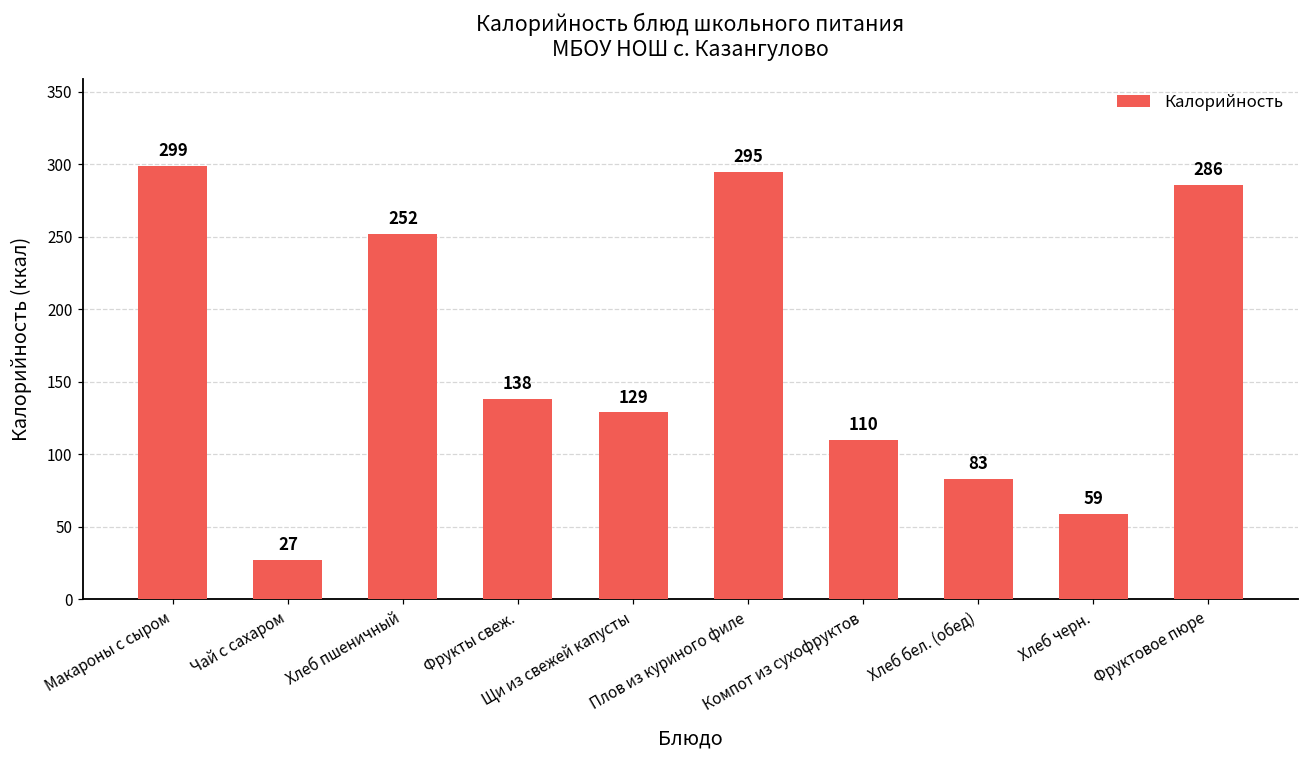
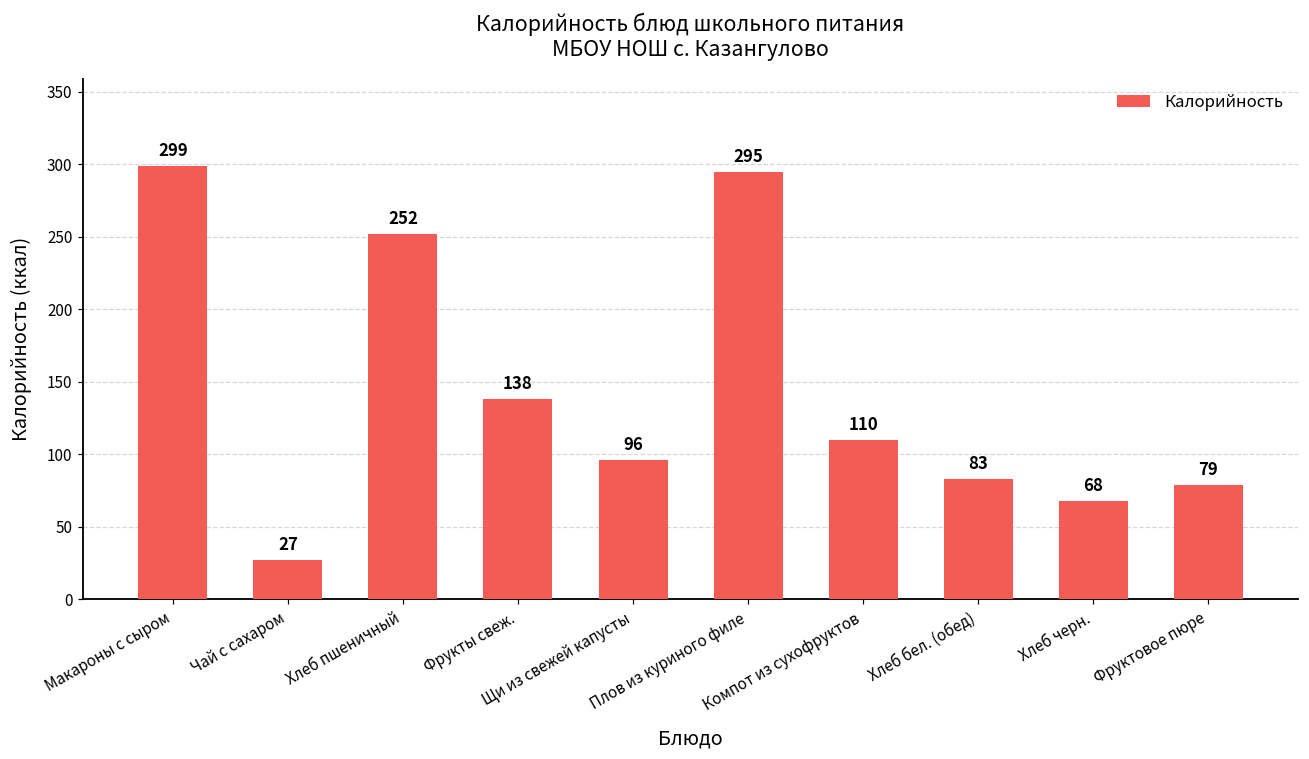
Щи из свежей капусты: 129 -> 96
Хлеб черн.: 59 -> 68
Фруктовое пюре: 286 -> 79
